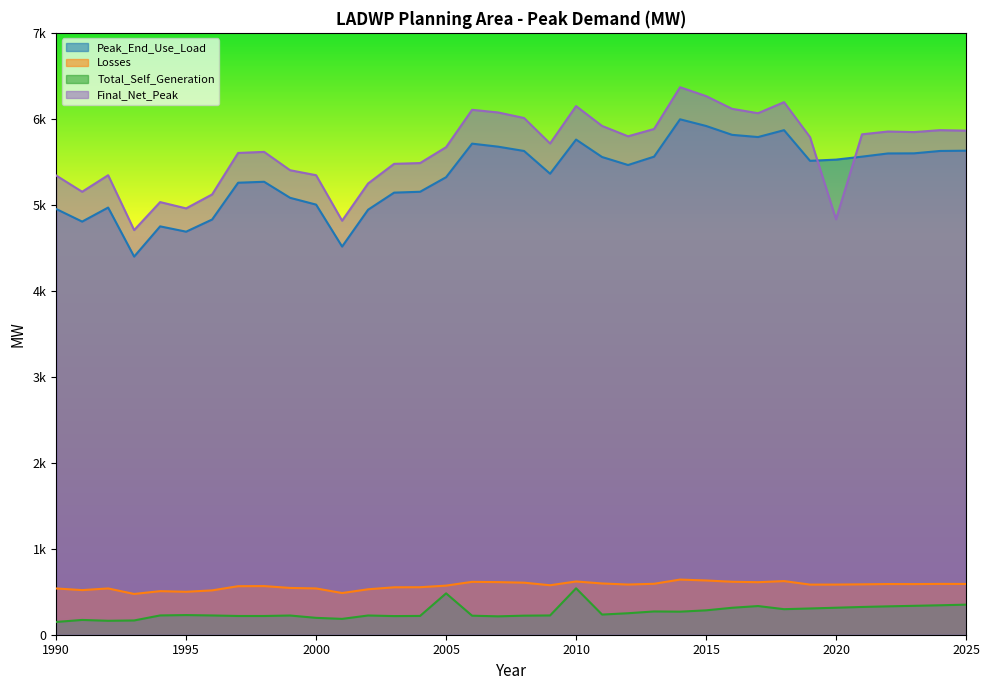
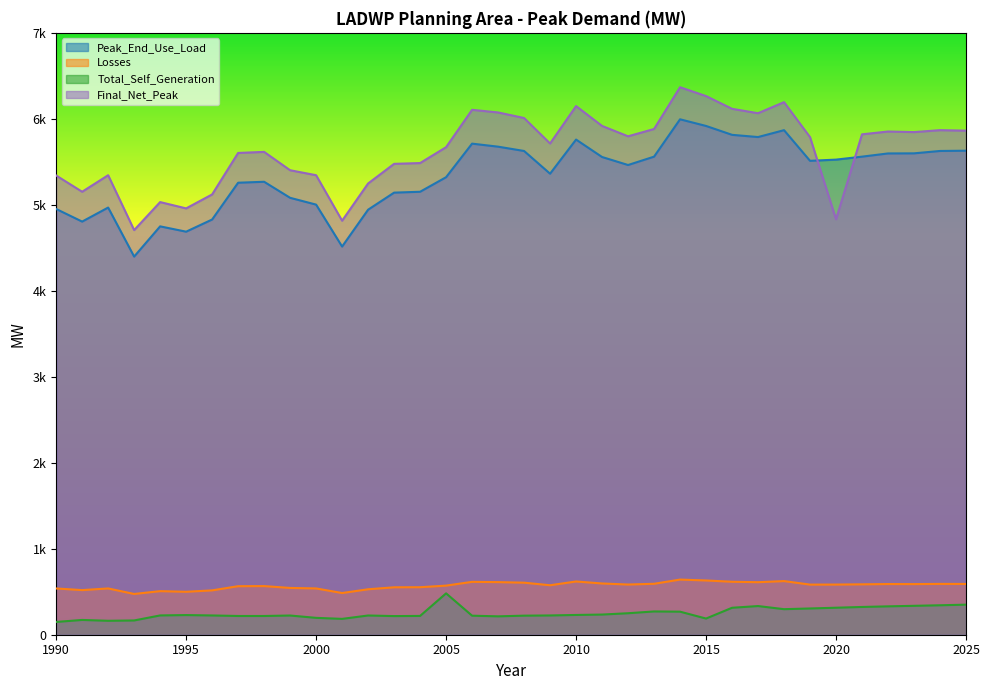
Total_Self_Generation, 2010: 500 -> 200
Total_Self_Generation, 2015: 300 -> 200
